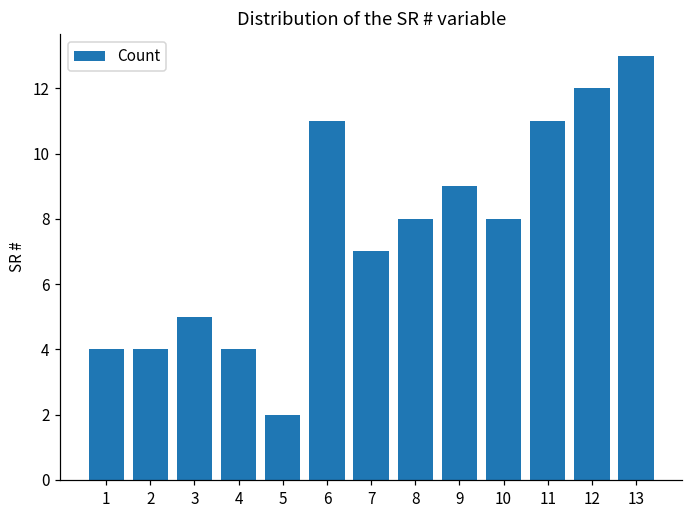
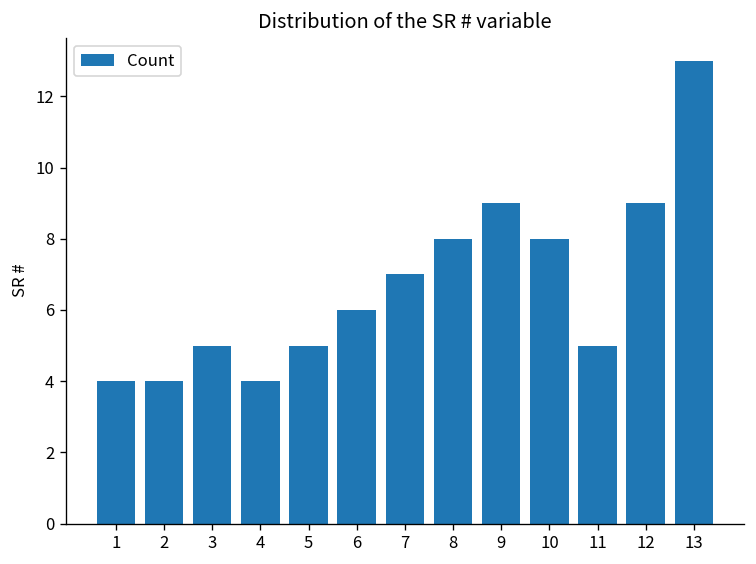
5: 2 -> 5
6: 11 -> 6
11: 11 -> 5
12: 12 -> 9
